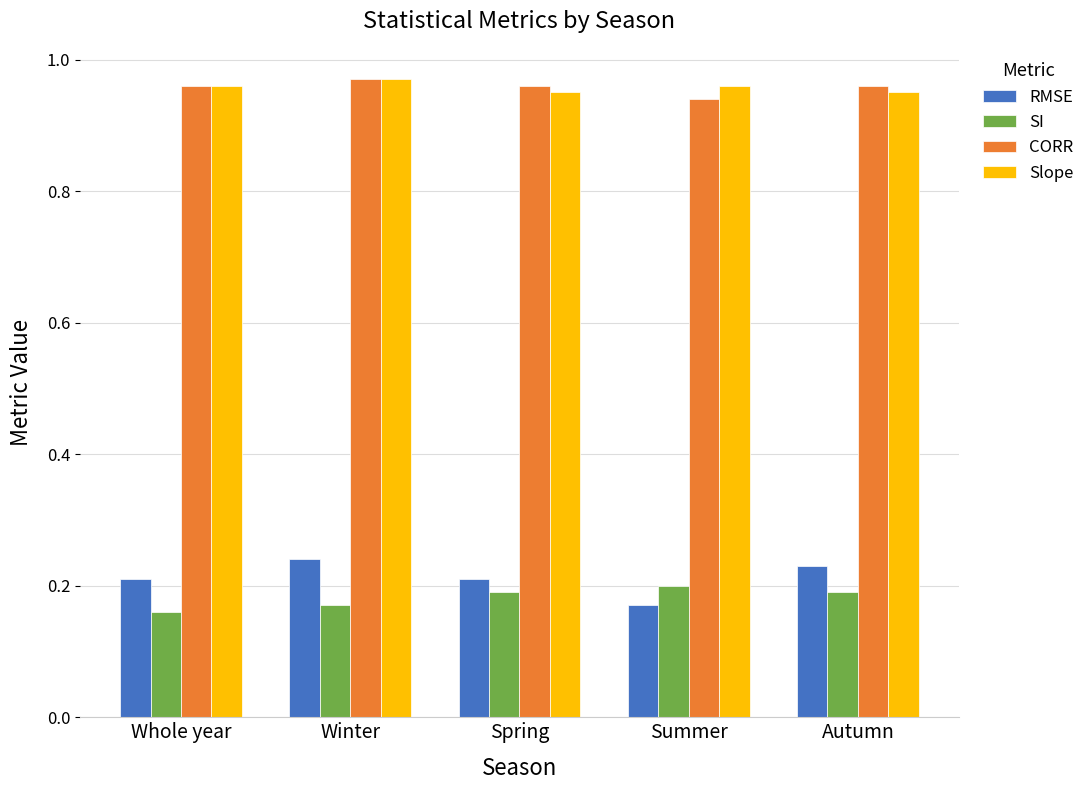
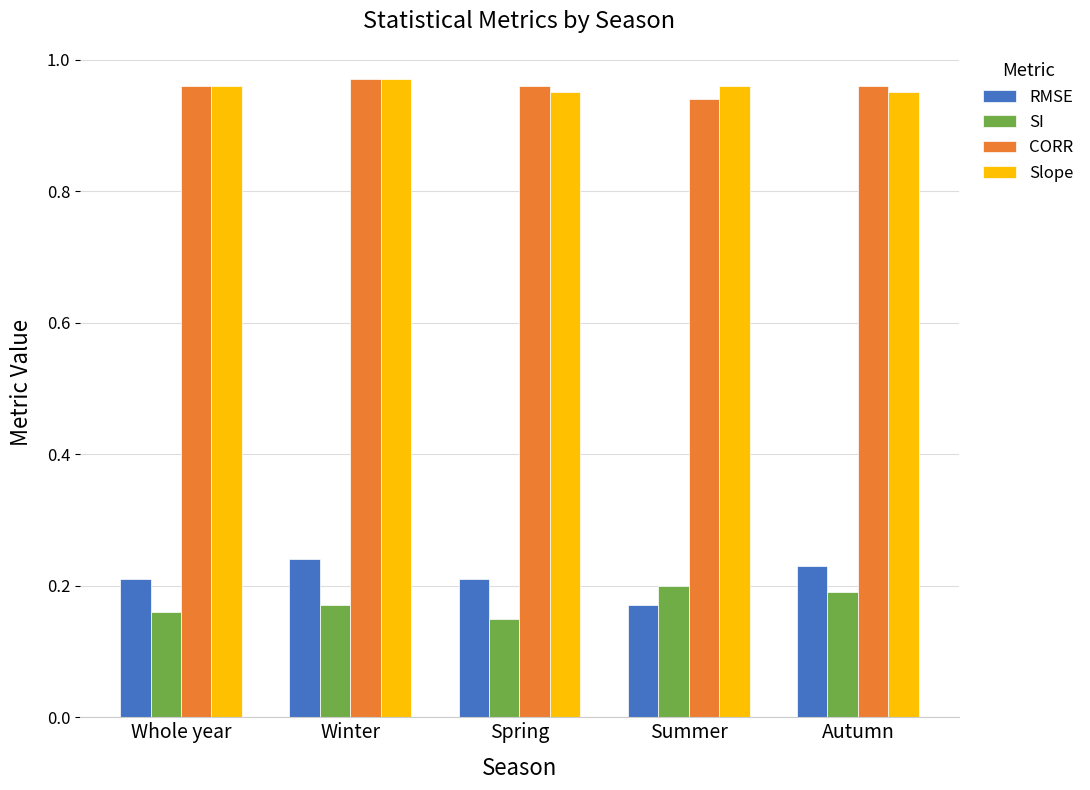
SI, Spring: 0.19 -> 0.15
